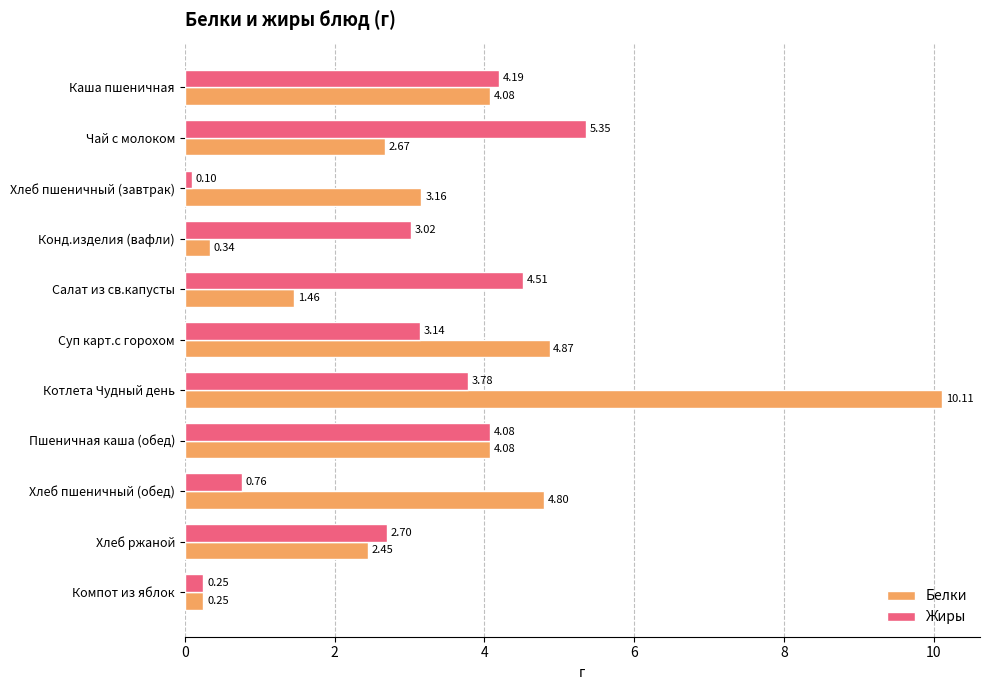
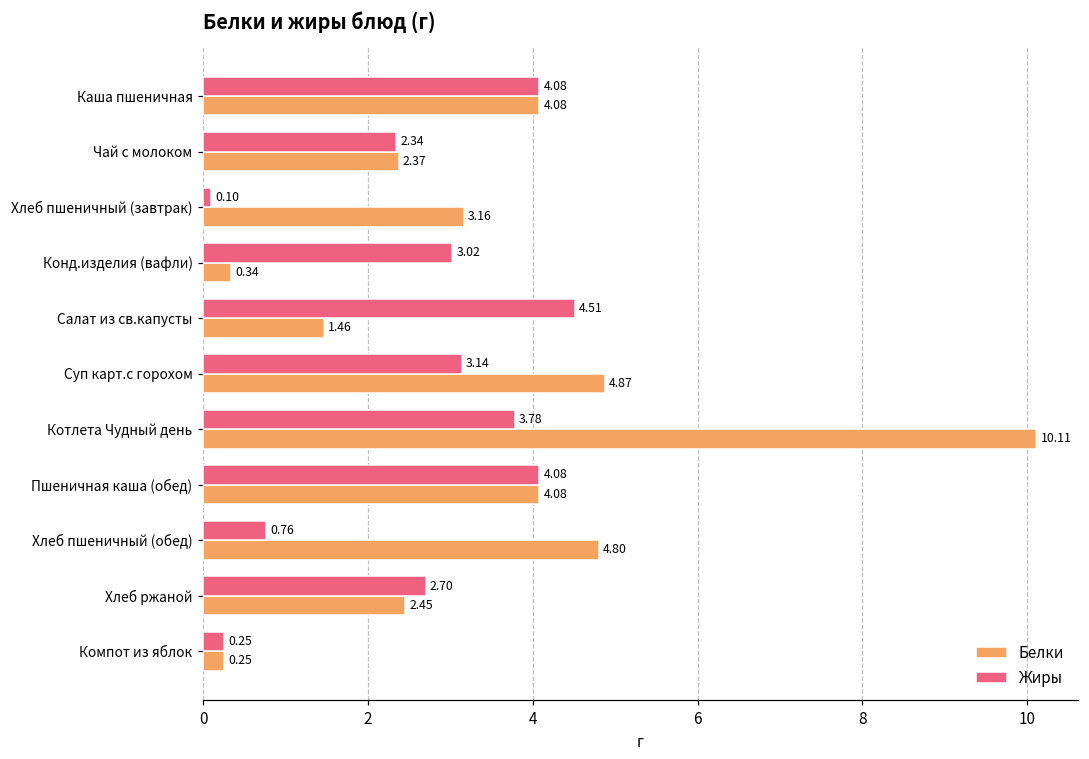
Жиры, Каша пшеничная: 4.19 -> 4.08
Жиры, Чай с молоком: 5.35 -> 2.34
Белки, Чай с молоком: 2.67 -> 2.37
